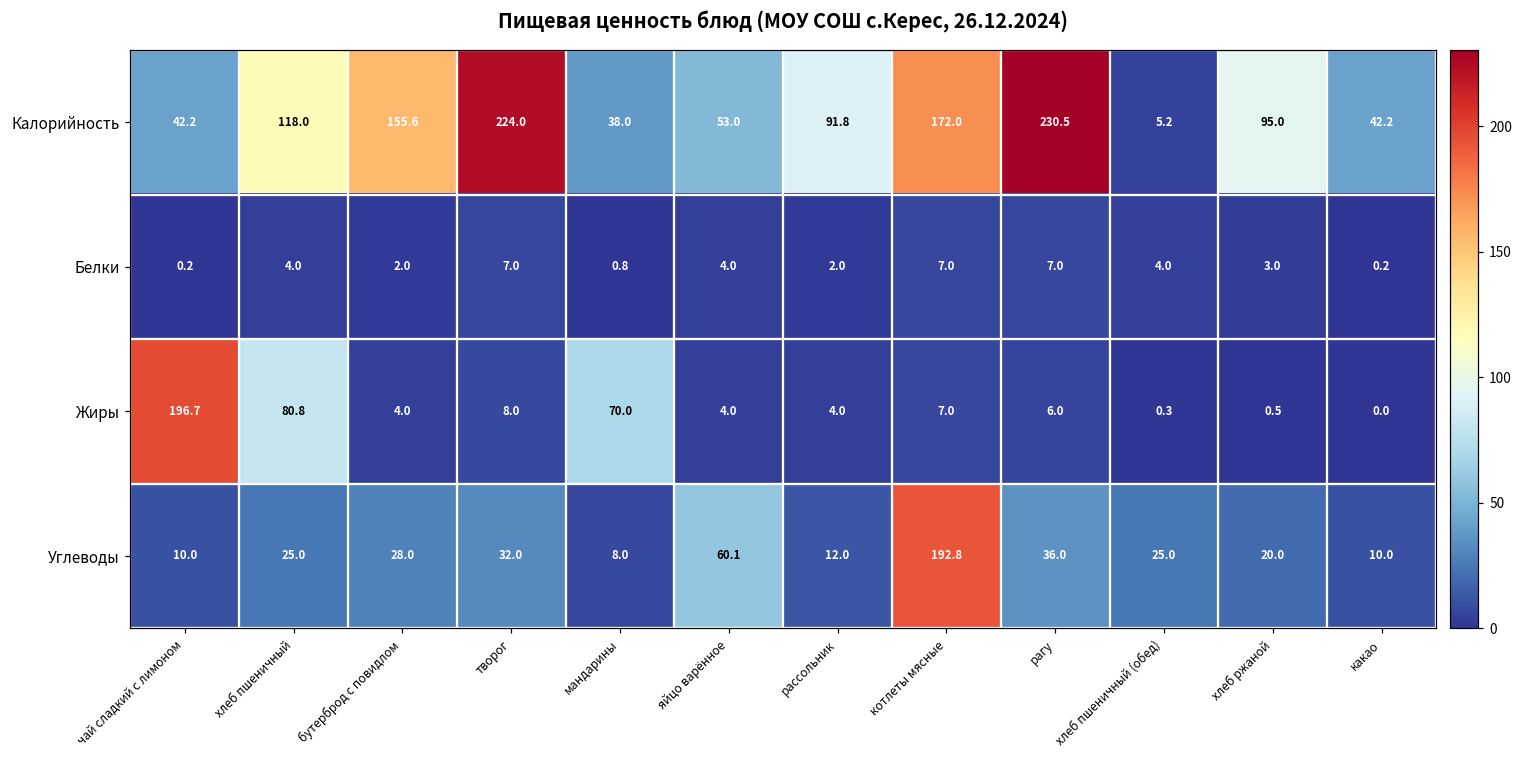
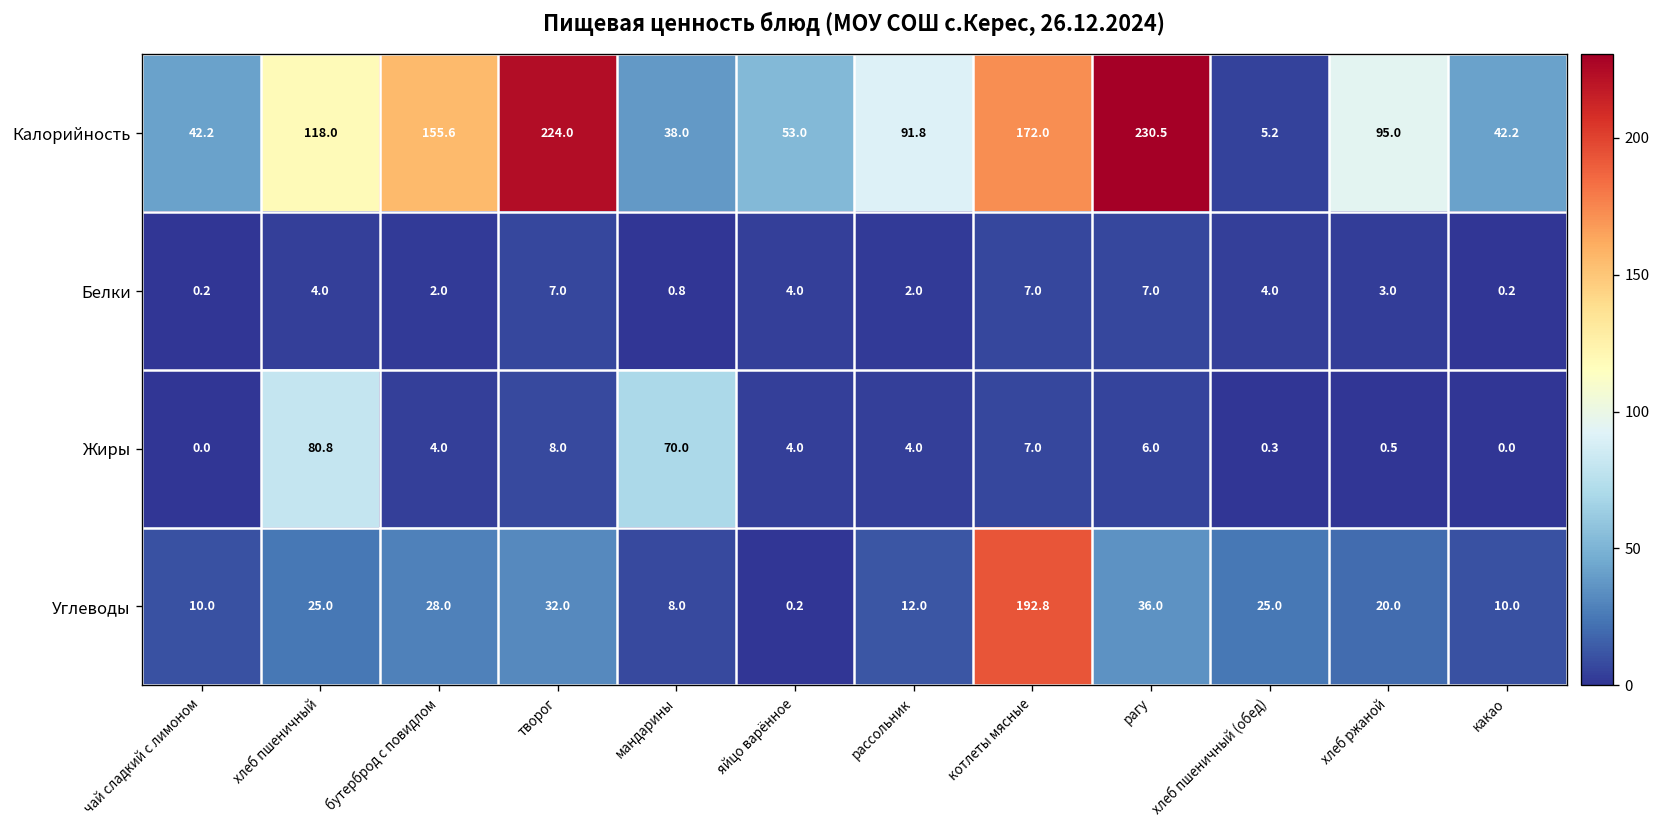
Жиры, чай сладкий с лимоном: 196.7 -> 0.0
Углеводы, яйцо варённое: 60.1 -> 0.2
